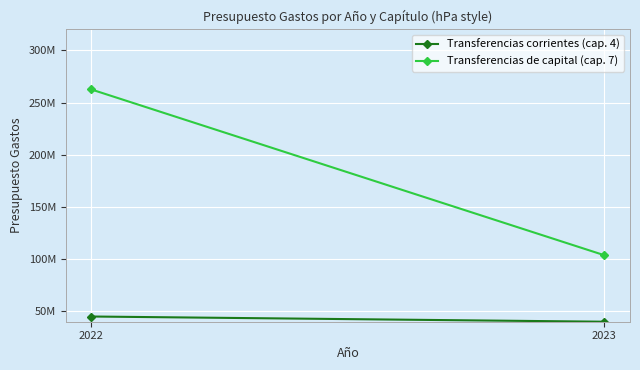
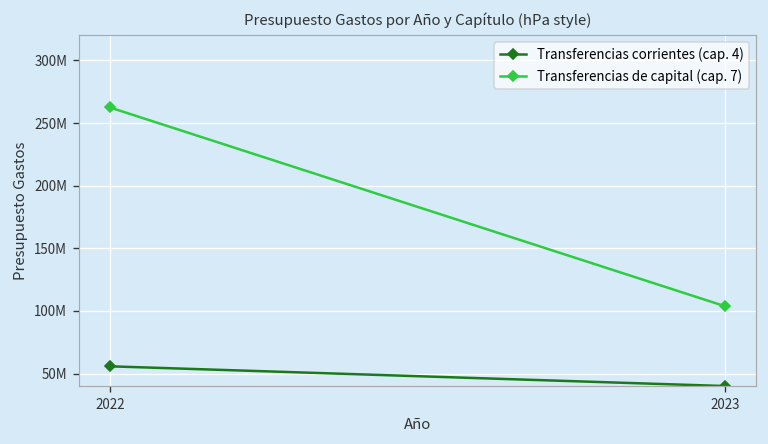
Transferencias corrientes (cap. 4), 2022: 45000000 -> 56000000
